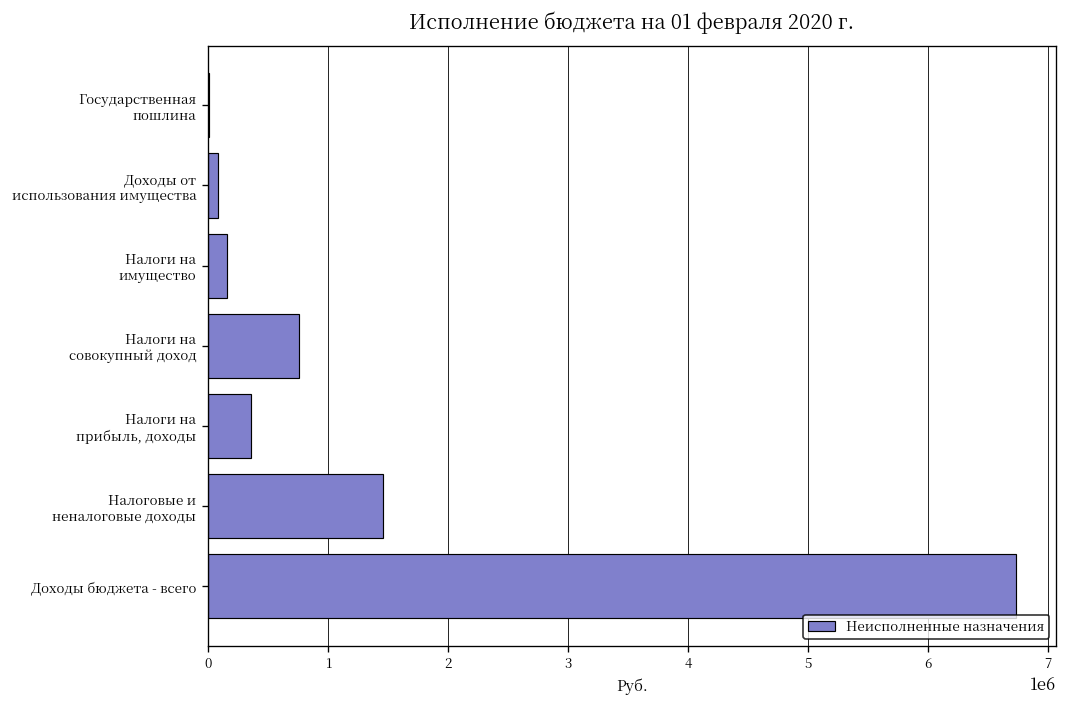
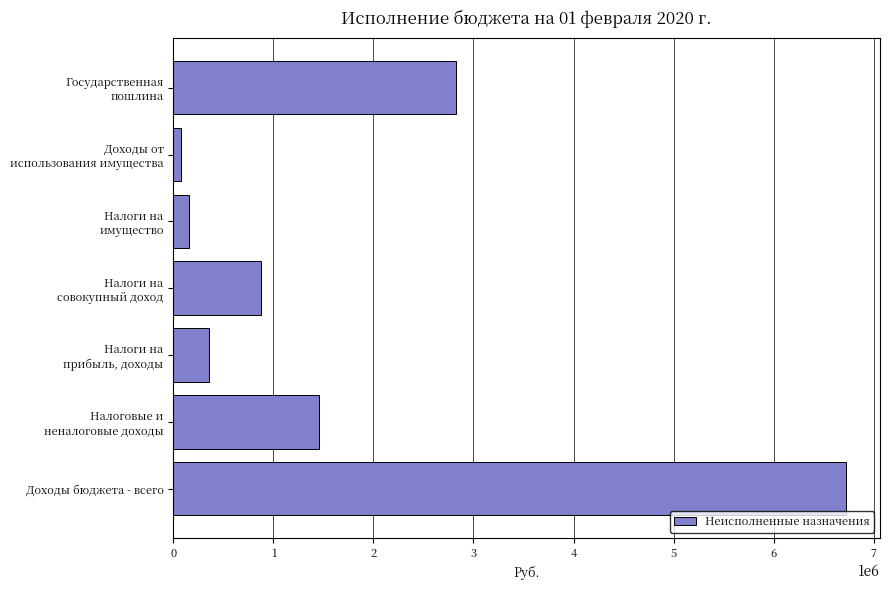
Государственная пошлина: 10000 -> 2820000
Налоги на совокупный доход: 760000 -> 880000
